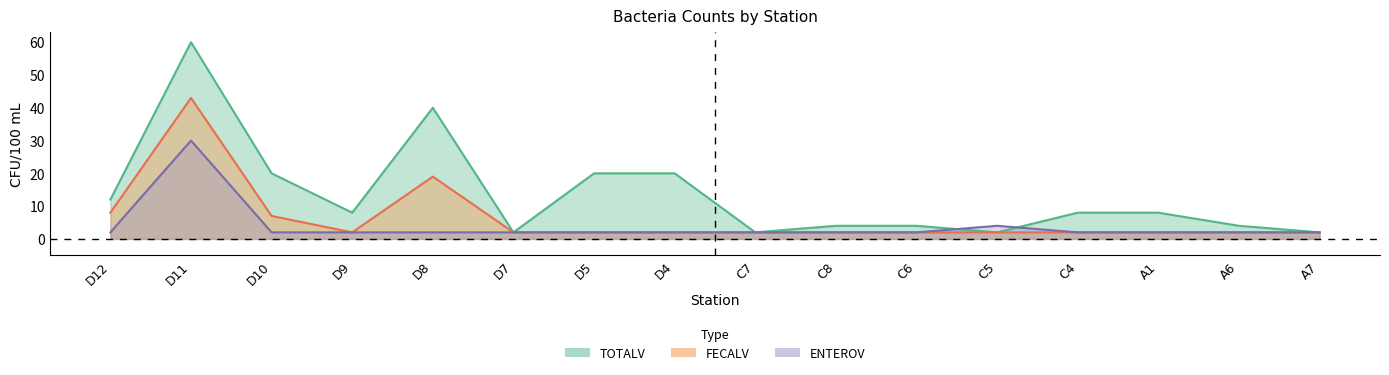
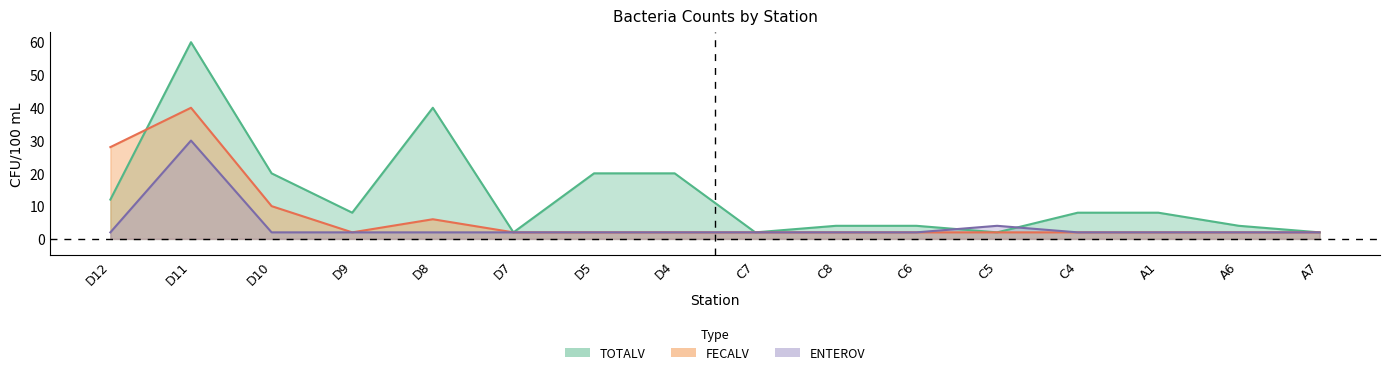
FECALV, D12: 8 -> 28
FECALV, D11: 43 -> 40
FECALV, D10: 7 -> 10
FECALV, D8: 19 -> 6
